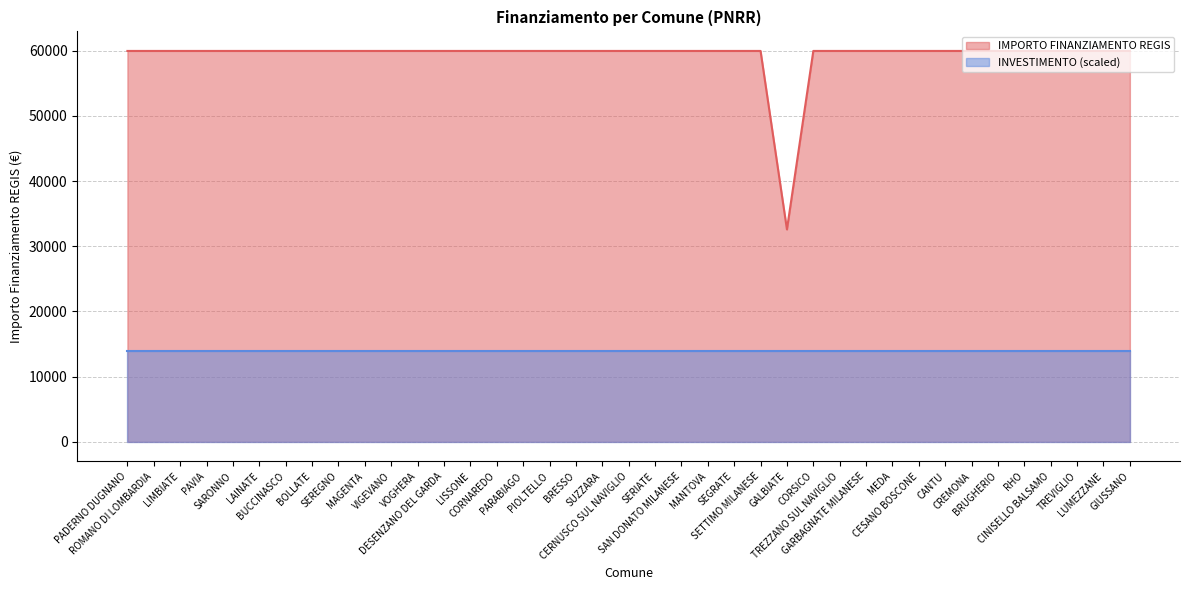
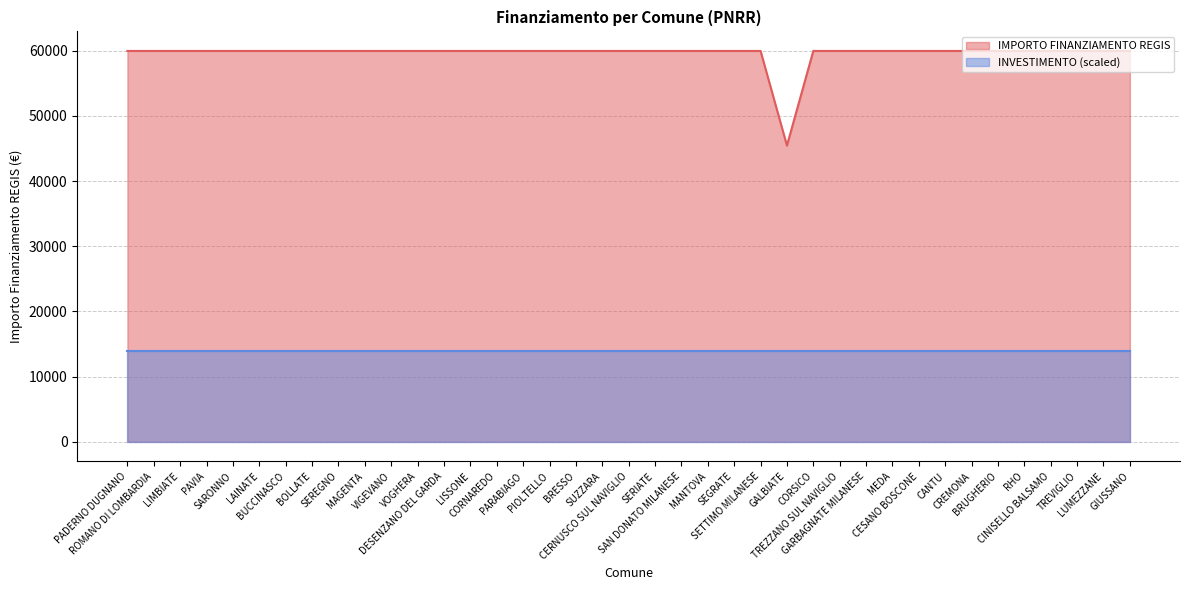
IMPORTO FINANZIAMENTO REGIS, GALBIATE: 33000 -> 45000
